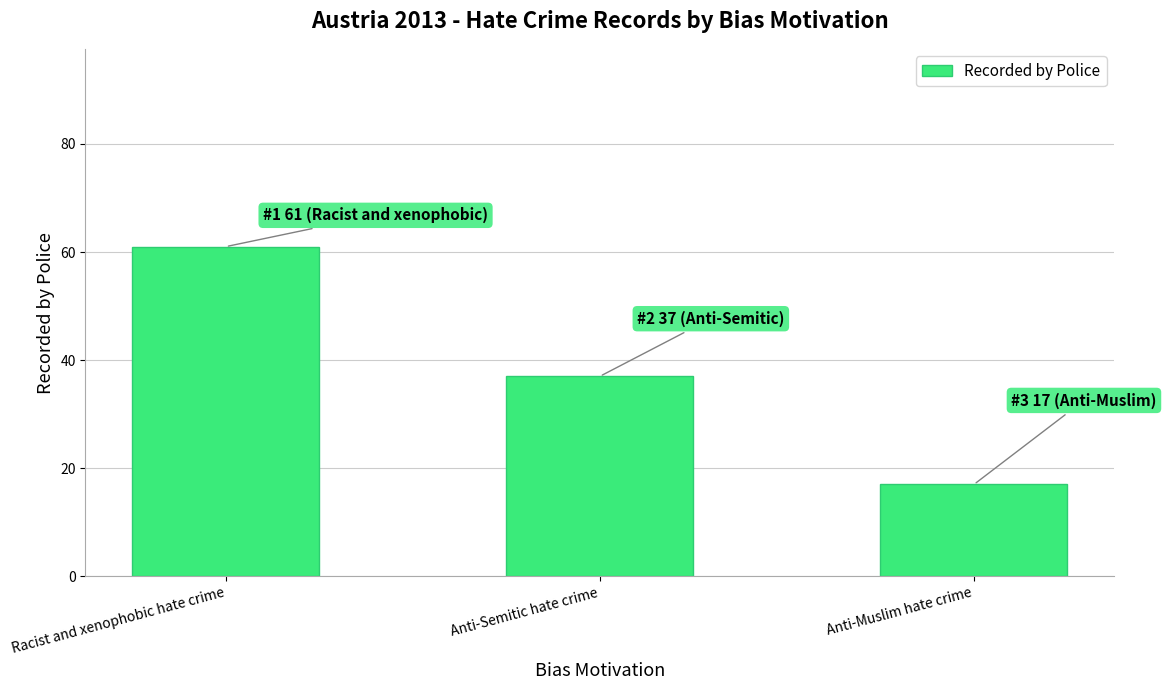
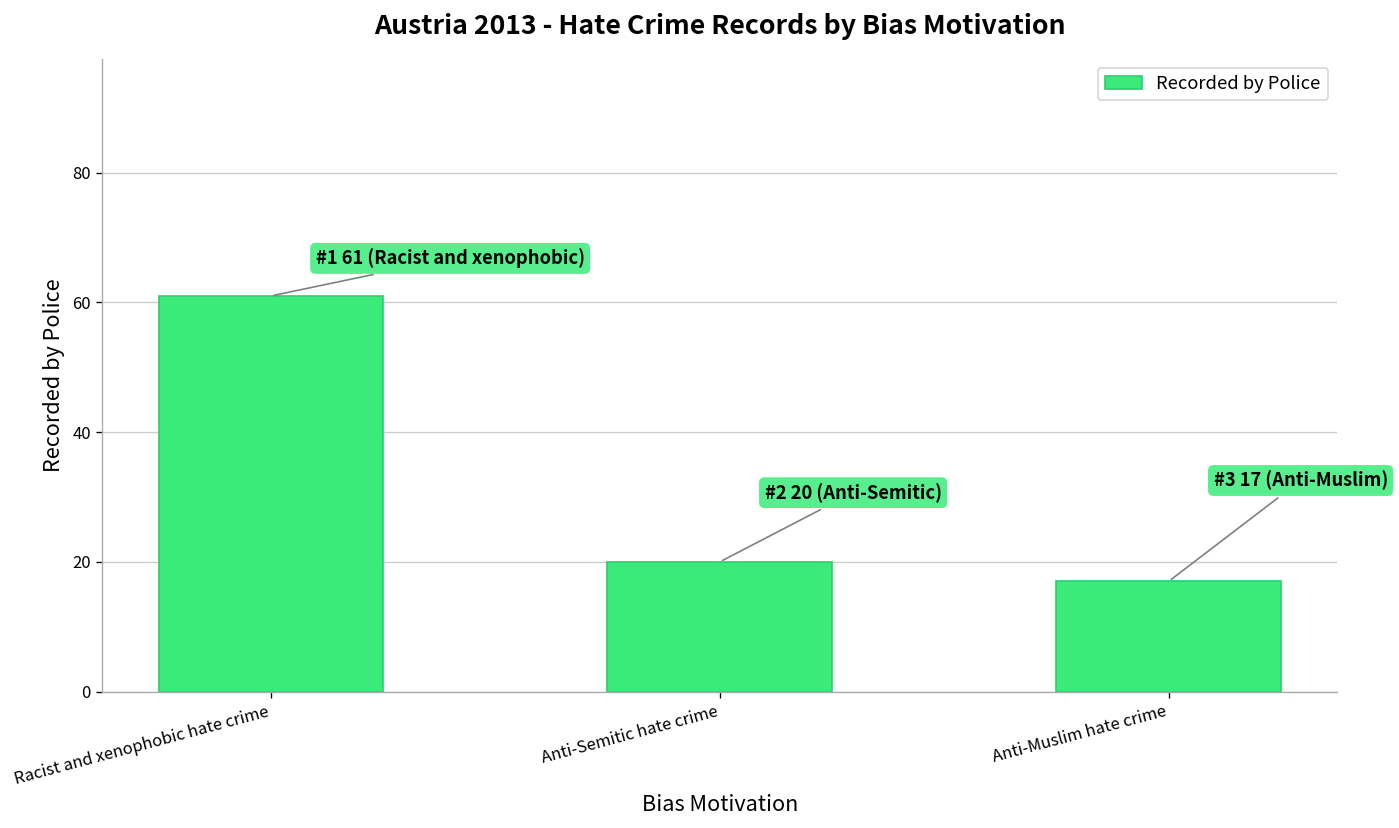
Anti-Semitic hate crime: 37 -> 20
